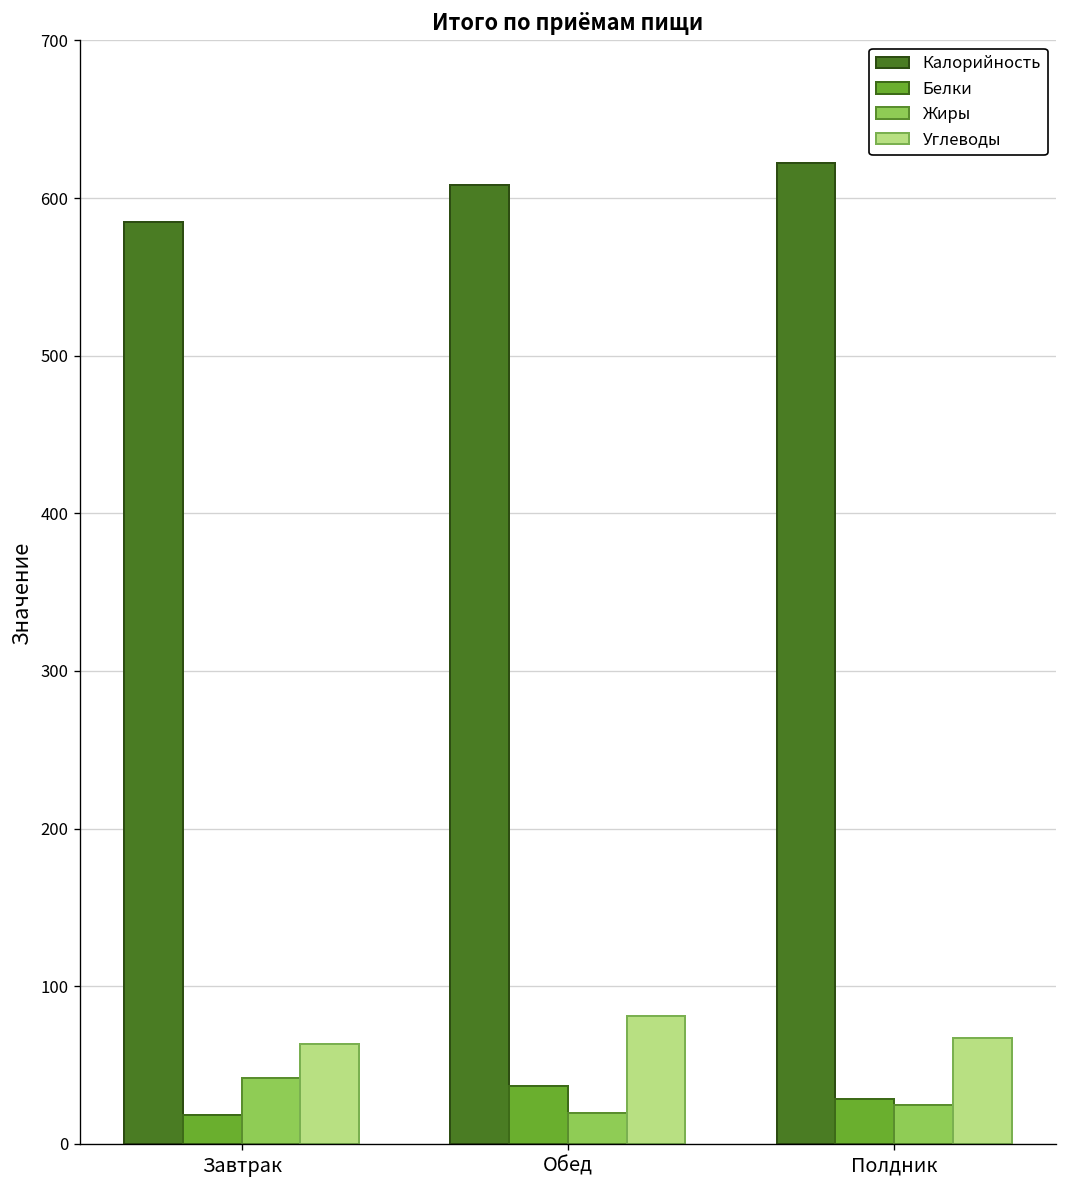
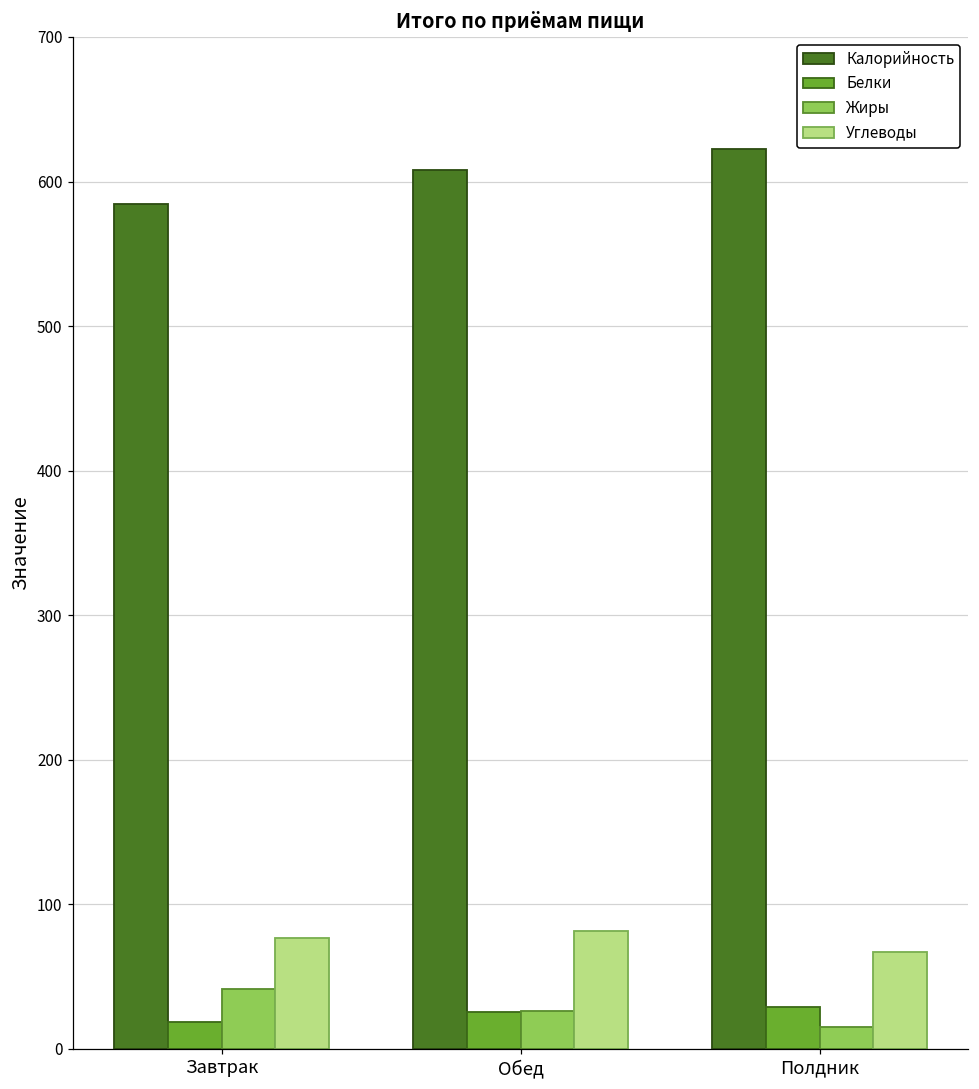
Углеводы, Завтрак: 64 -> 77
Белки, Обед: 37 -> 25
Жиры, Обед: 19 -> 26
Жиры, Полдник: 25 -> 15
